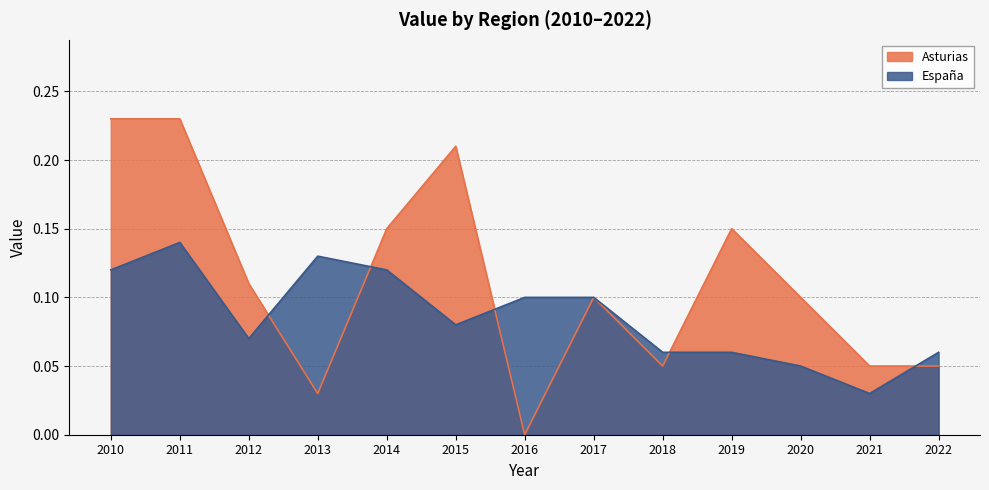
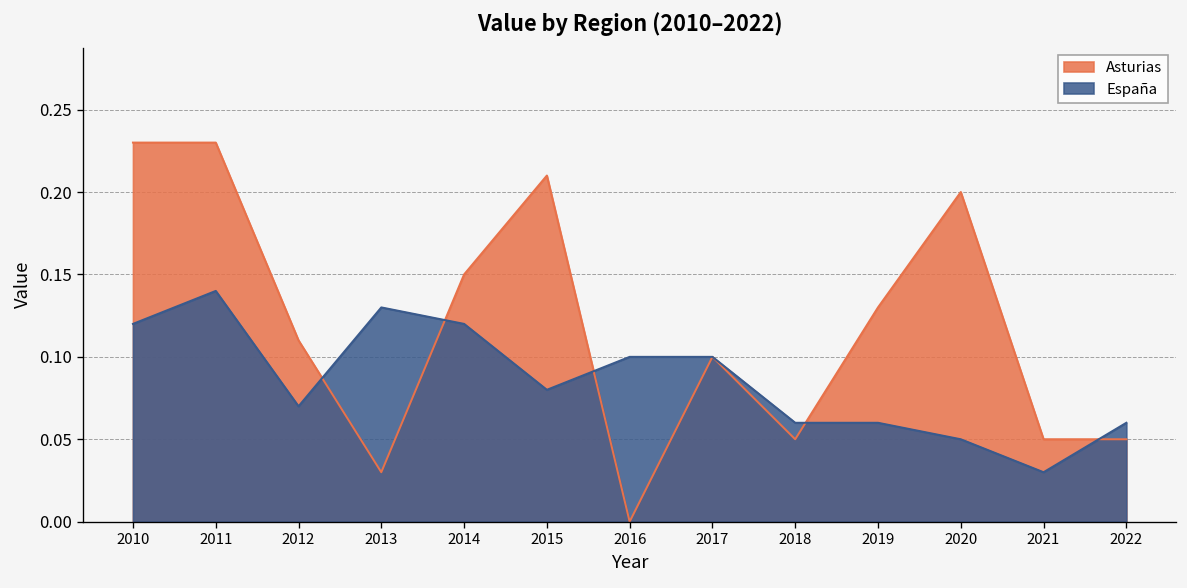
Asturias, 2019: 0.15 -> 0.13
Asturias, 2020: 0.1 -> 0.2
